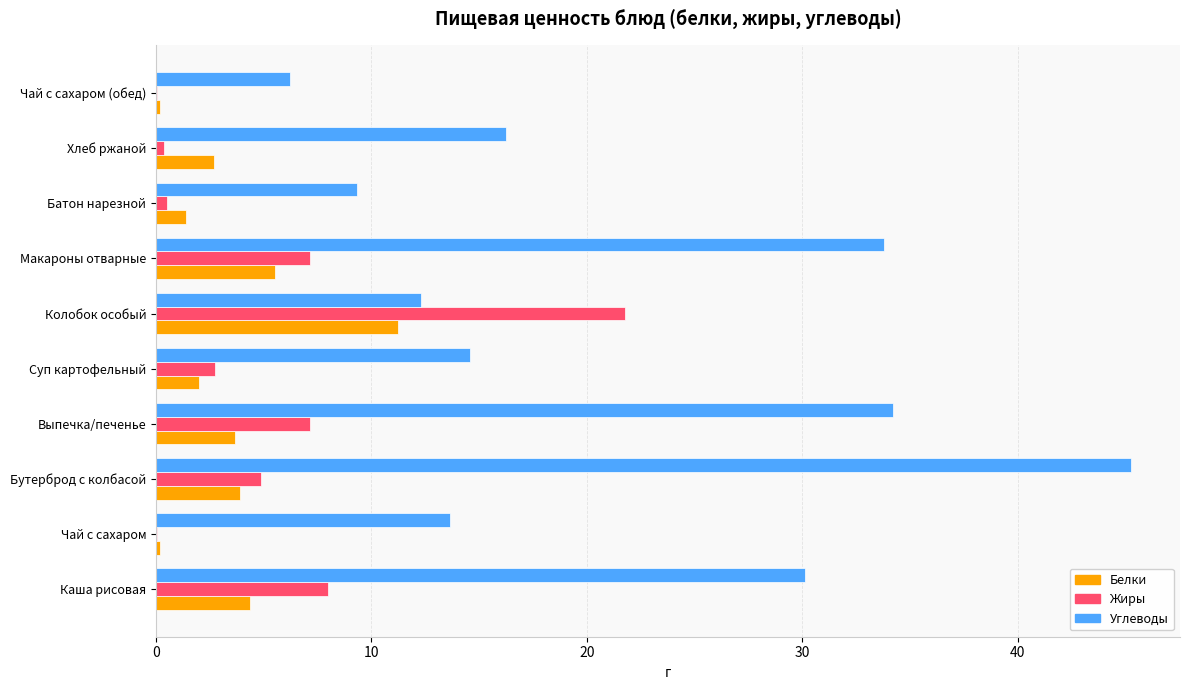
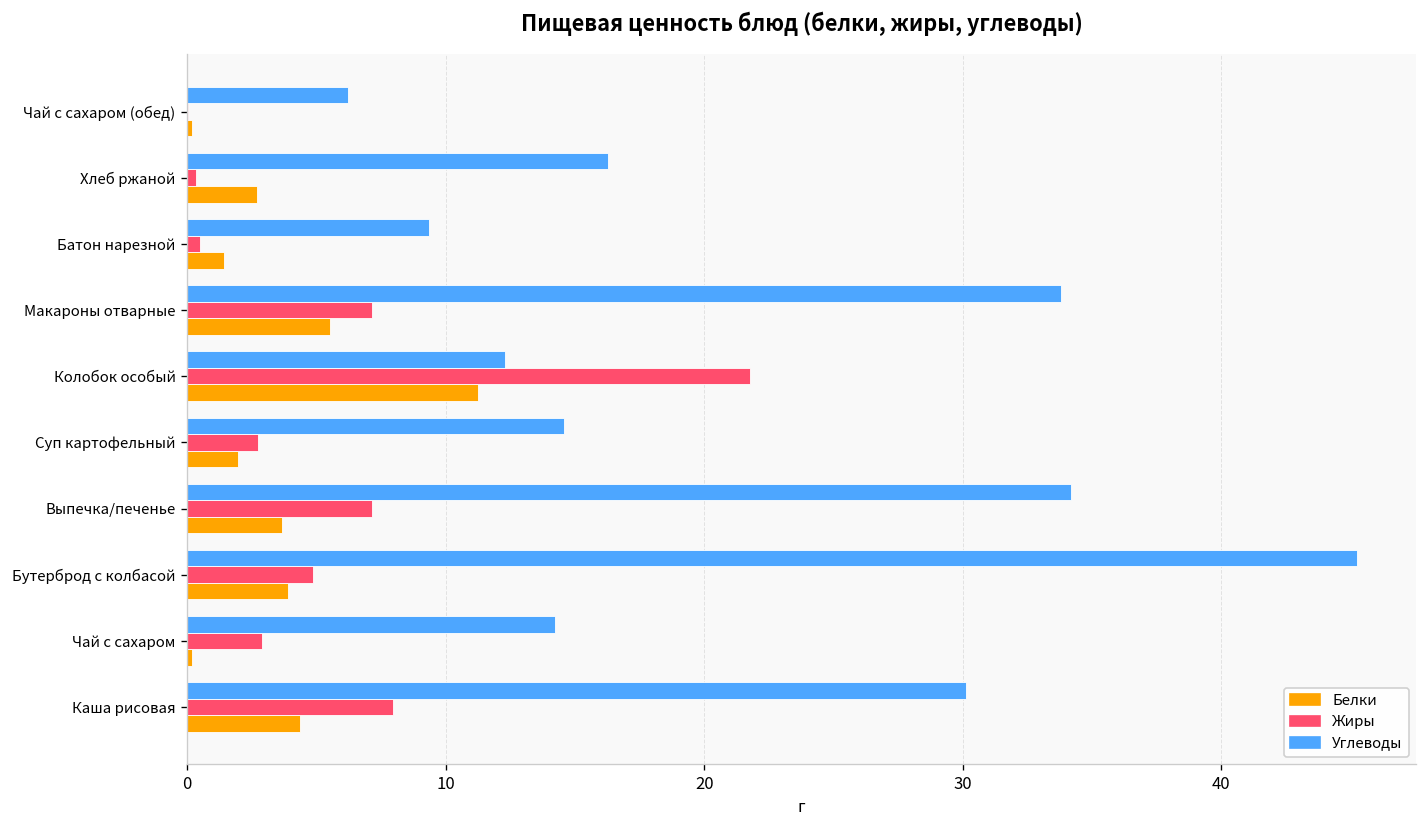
Углеводы, Чай с сахаром: 13.7 -> 14.2
Жиры, Чай с сахаром: 0.0 -> 2.9
